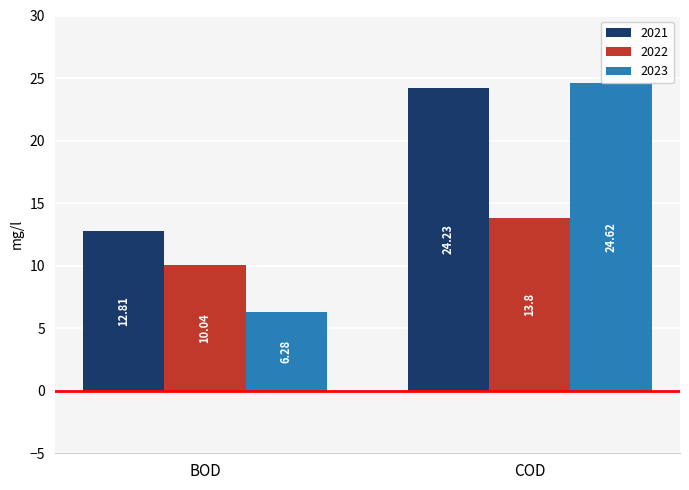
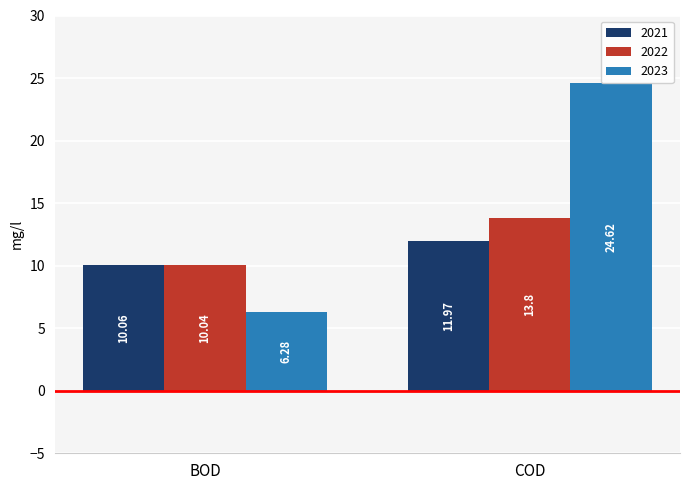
2021, BOD: 12.81 -> 10.06
2021, COD: 24.23 -> 11.97
